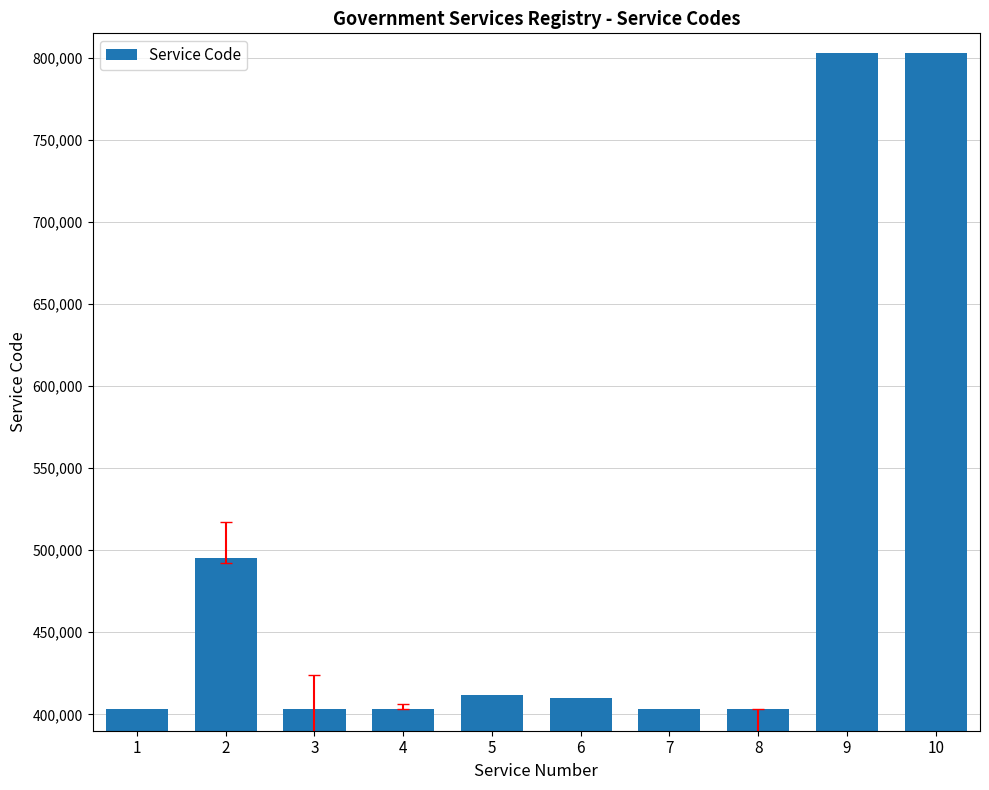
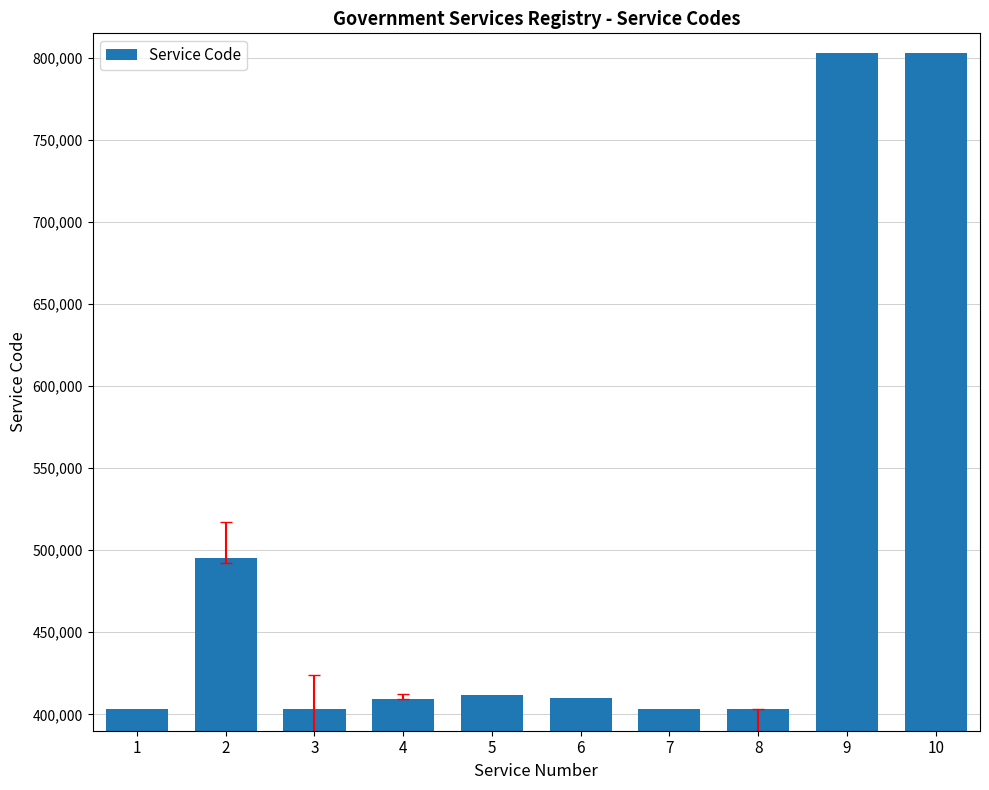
Service Code, 4: 403,000 -> 409,000
